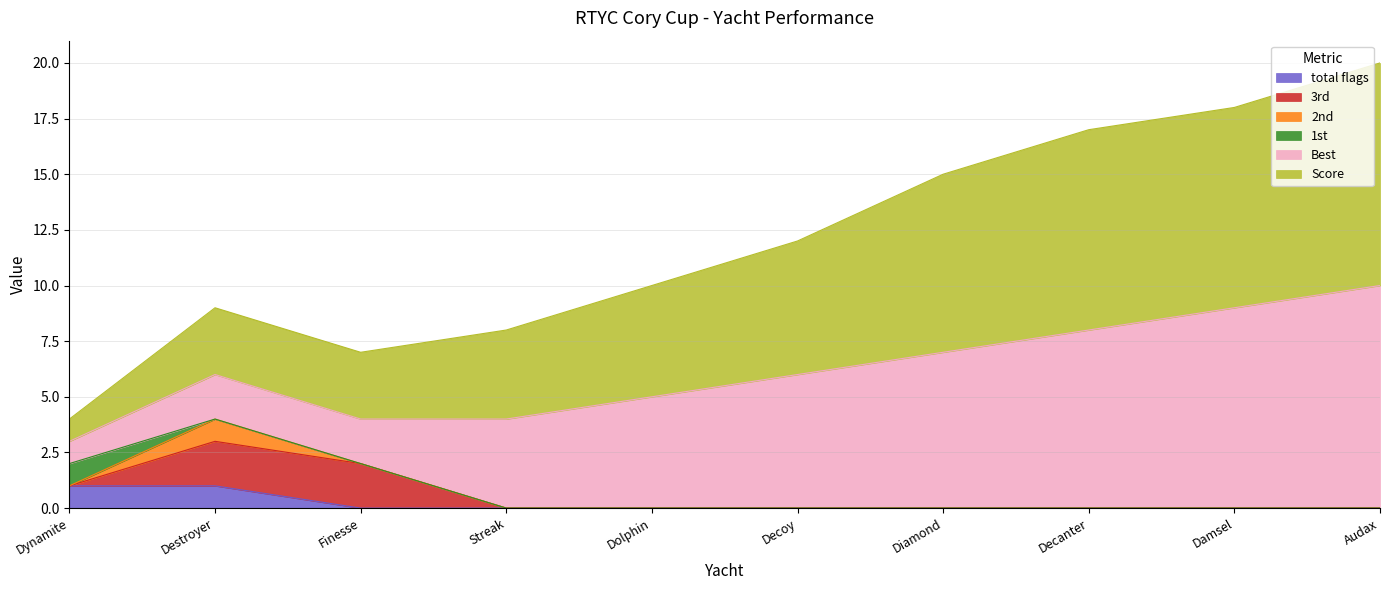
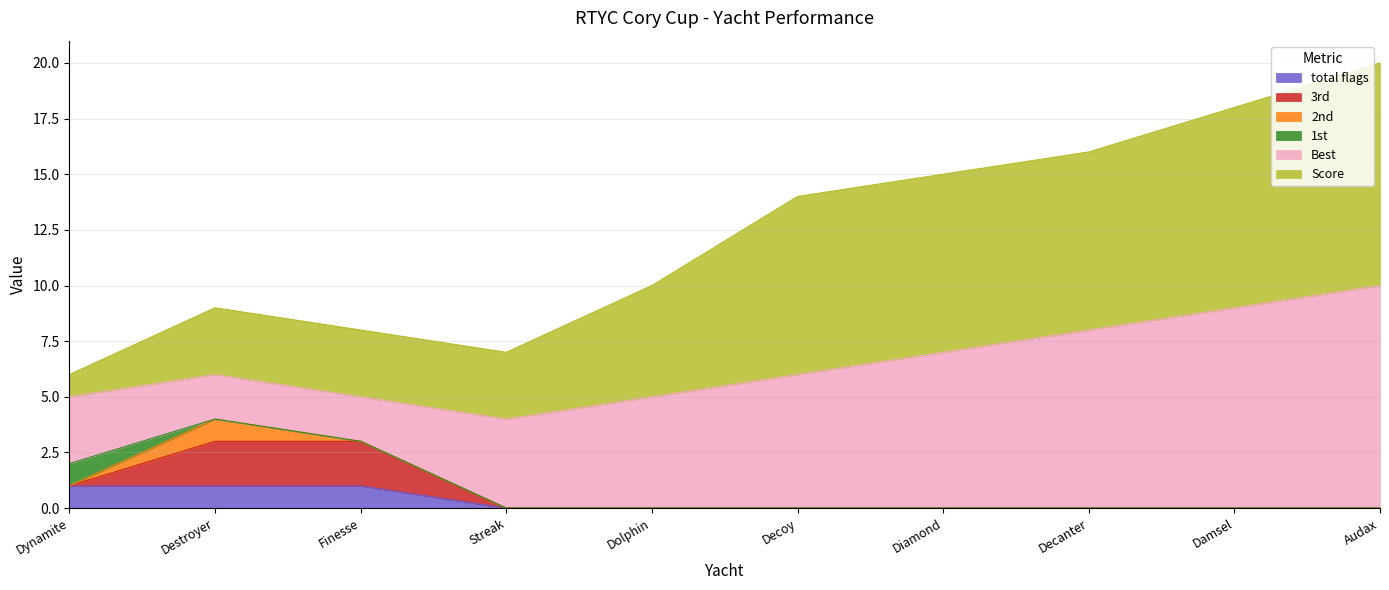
Best, Dynamite: 1 -> 3
total flags, Finesse: 0 -> 1
Score, Streak: 4 -> 3
Score, Decoy: 6 -> 8
Score, Decanter: 9 -> 8
